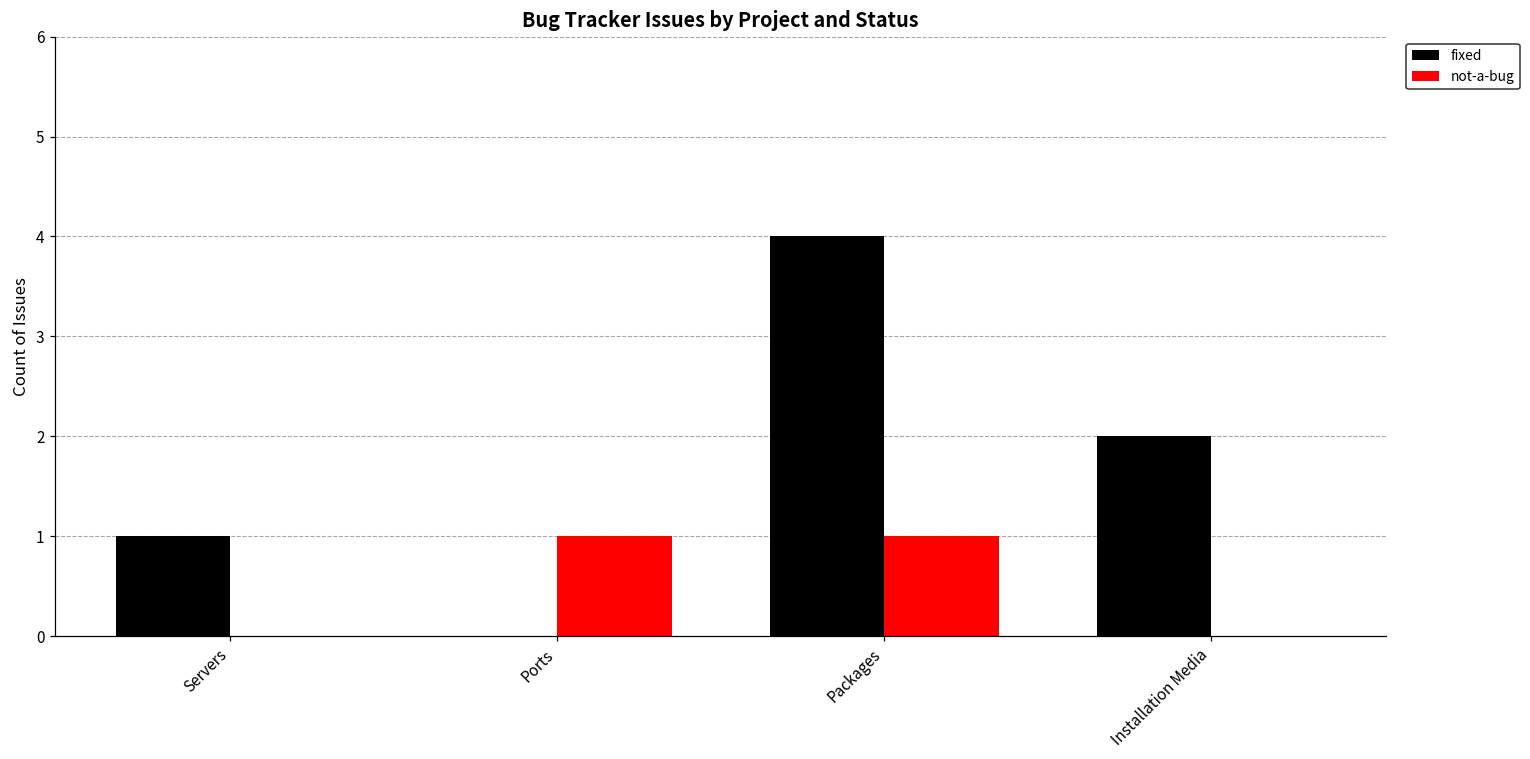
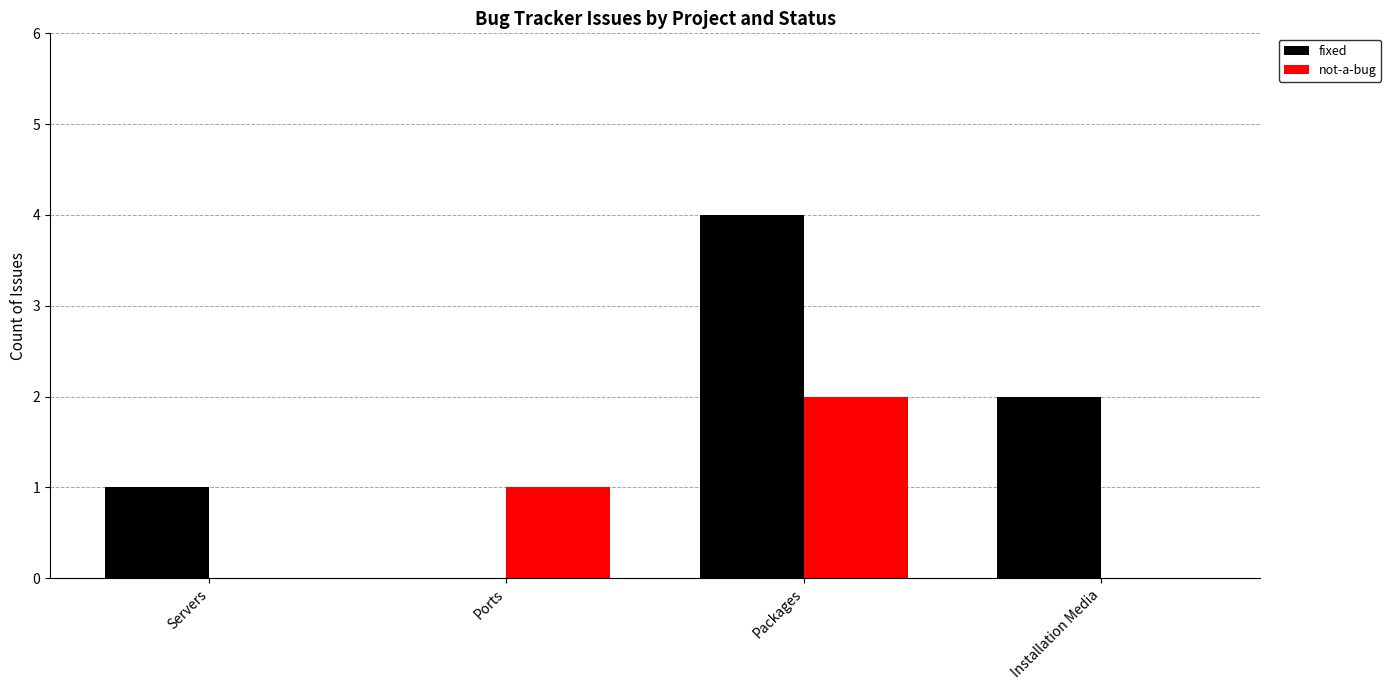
not-a-bug, Packages: 1 -> 2
